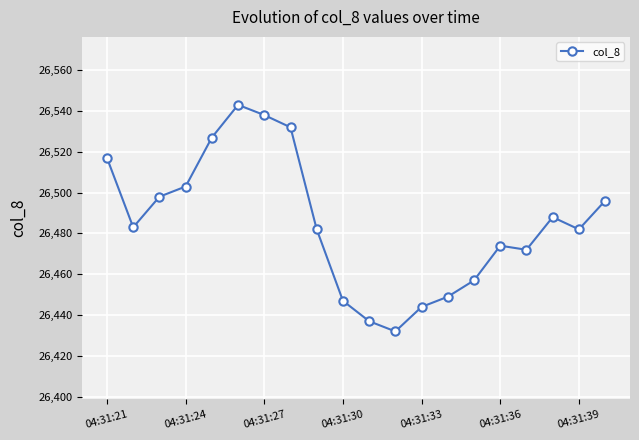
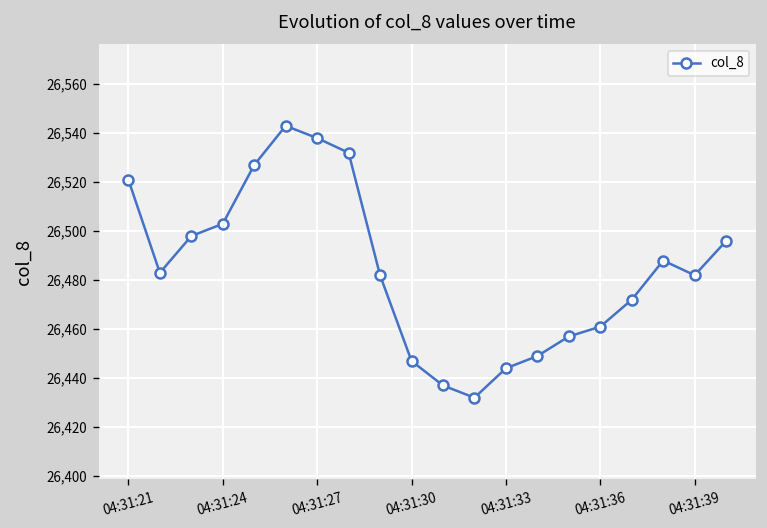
04:31:21: 26,517 -> 26,521
04:31:36: 26,474 -> 26,461
